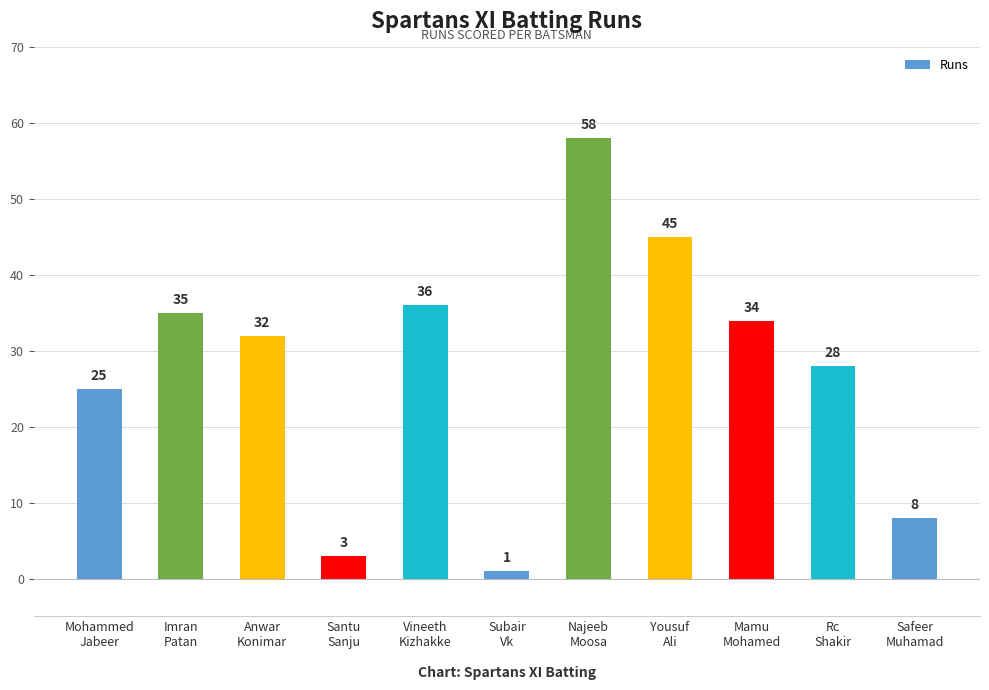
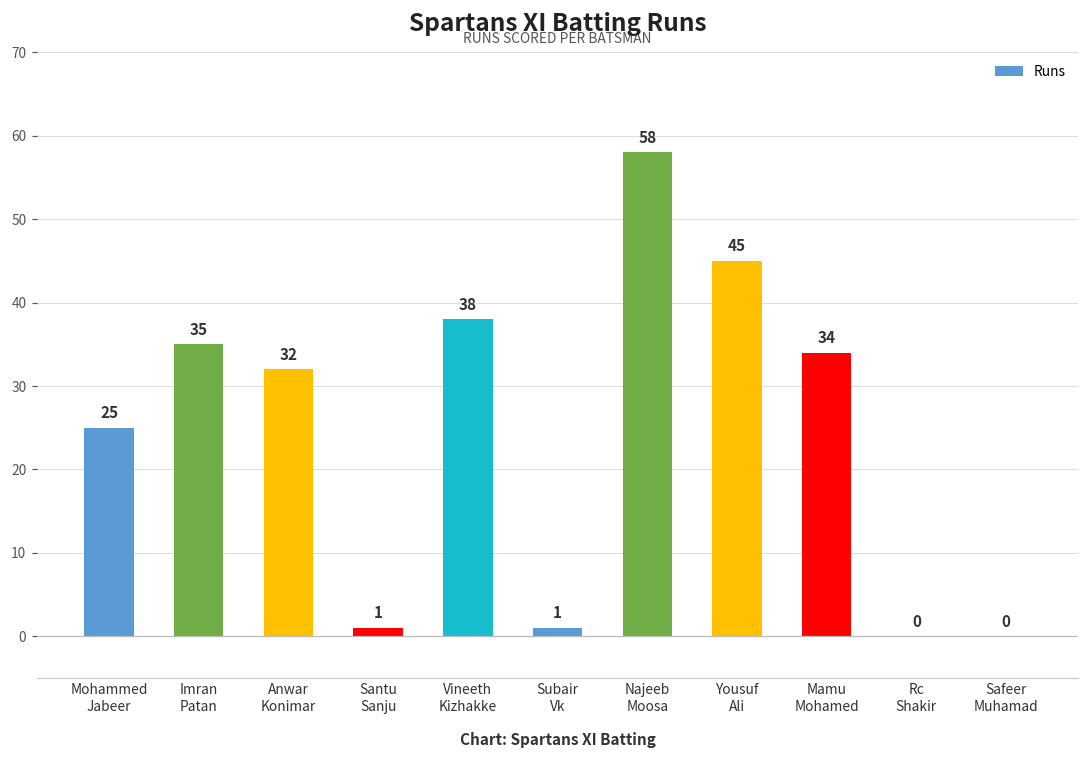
Santu Sanju: 3 -> 1
Vineeth Kizhakke: 36 -> 38
Rc Shakir: 28 -> 0
Safeer Muhamad: 8 -> 0
